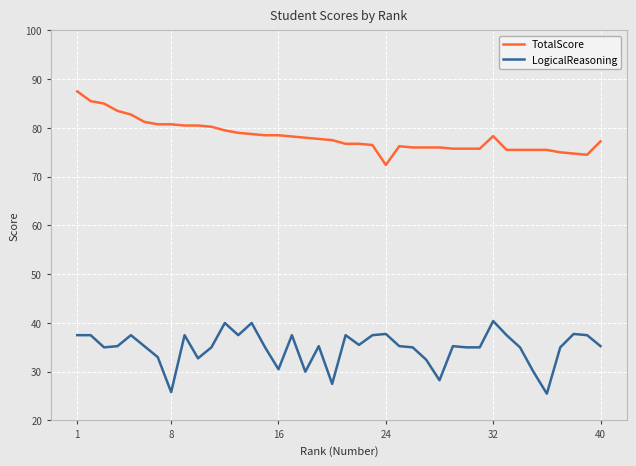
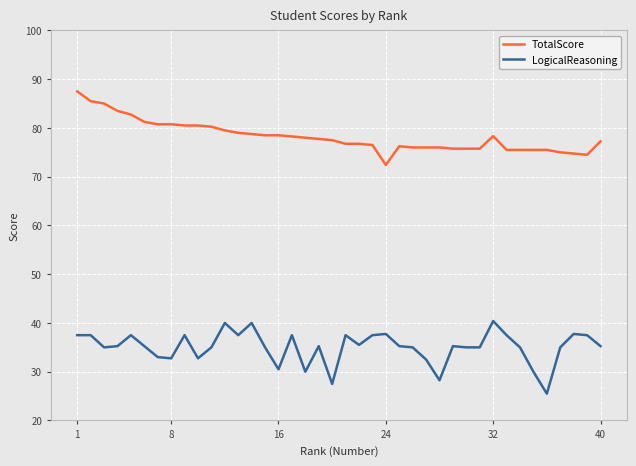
LogicalReasoning, 8: 26 -> 33
